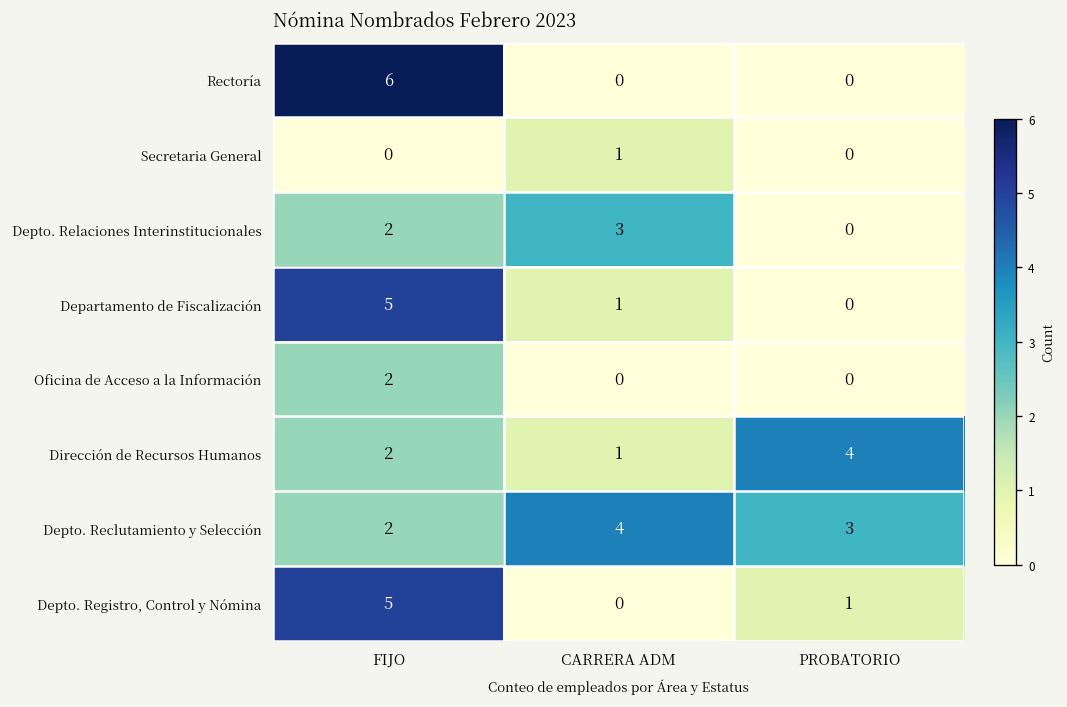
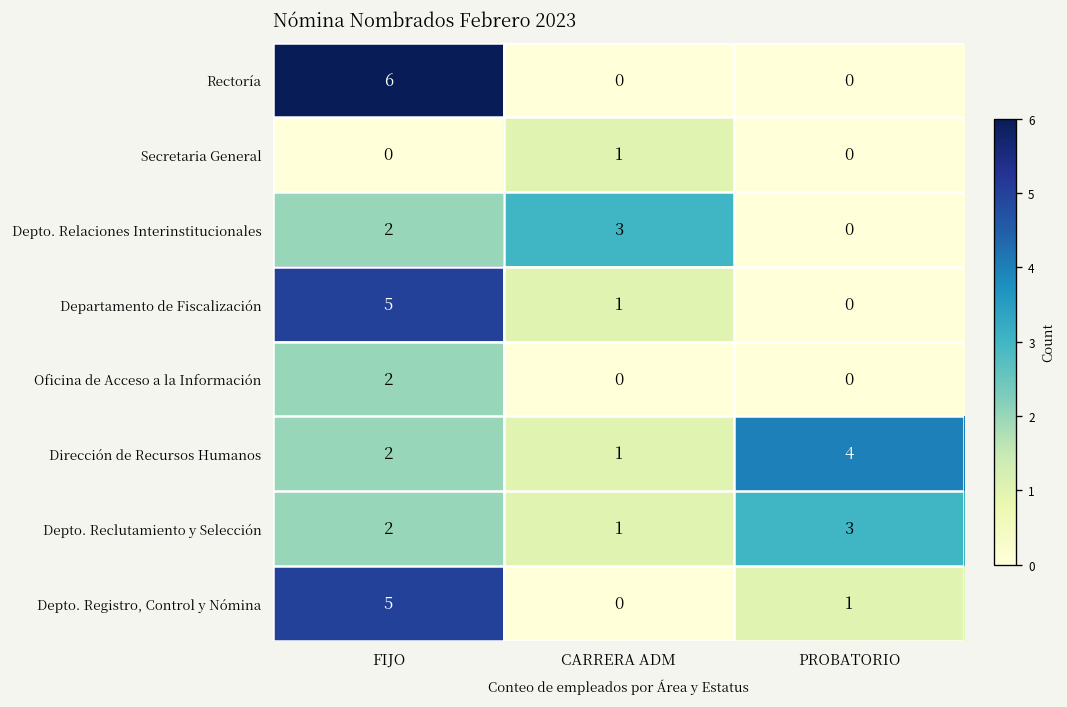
Depto. Reclutamiento y Selección, CARRERA ADM: 4 -> 1
